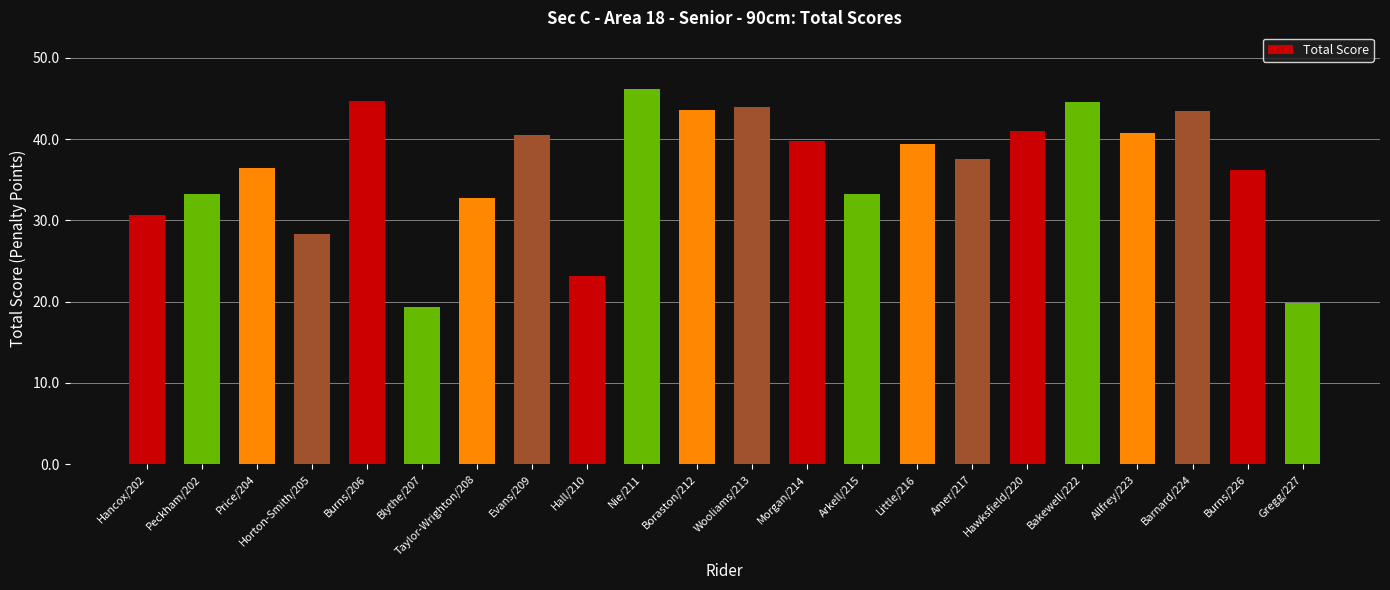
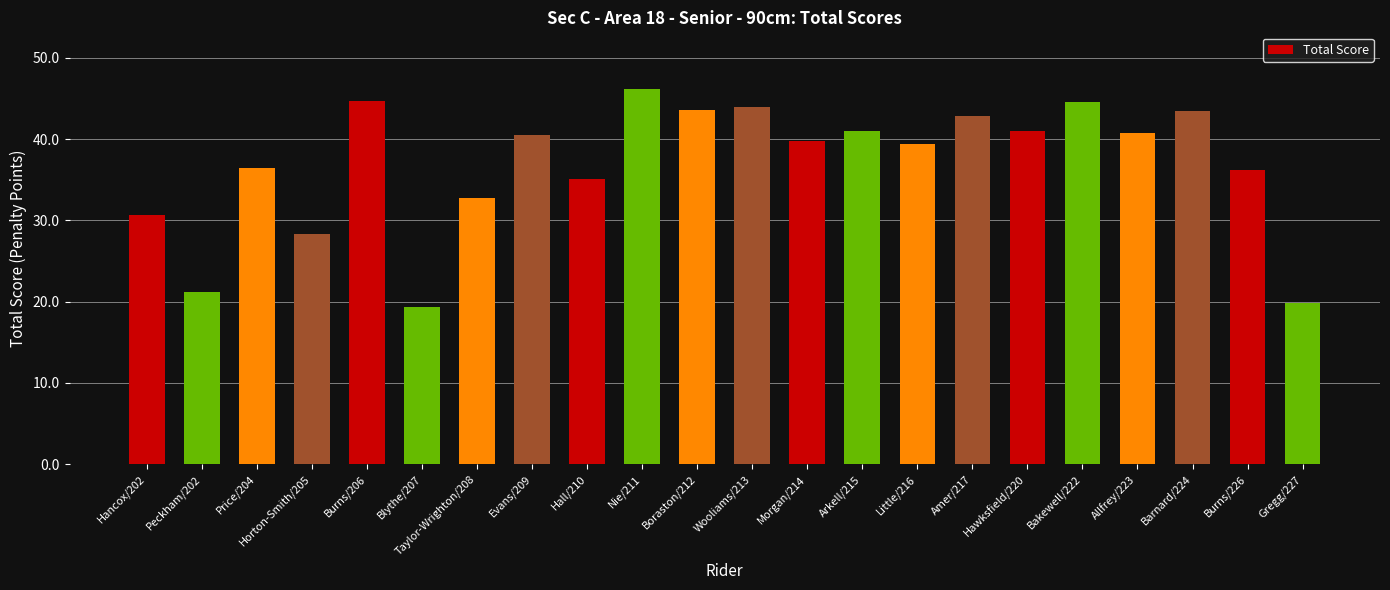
Peckham/202: 33 -> 21
Hall/210: 23 -> 35
Arkell/215: 33 -> 41
Amer/217: 38 -> 43
